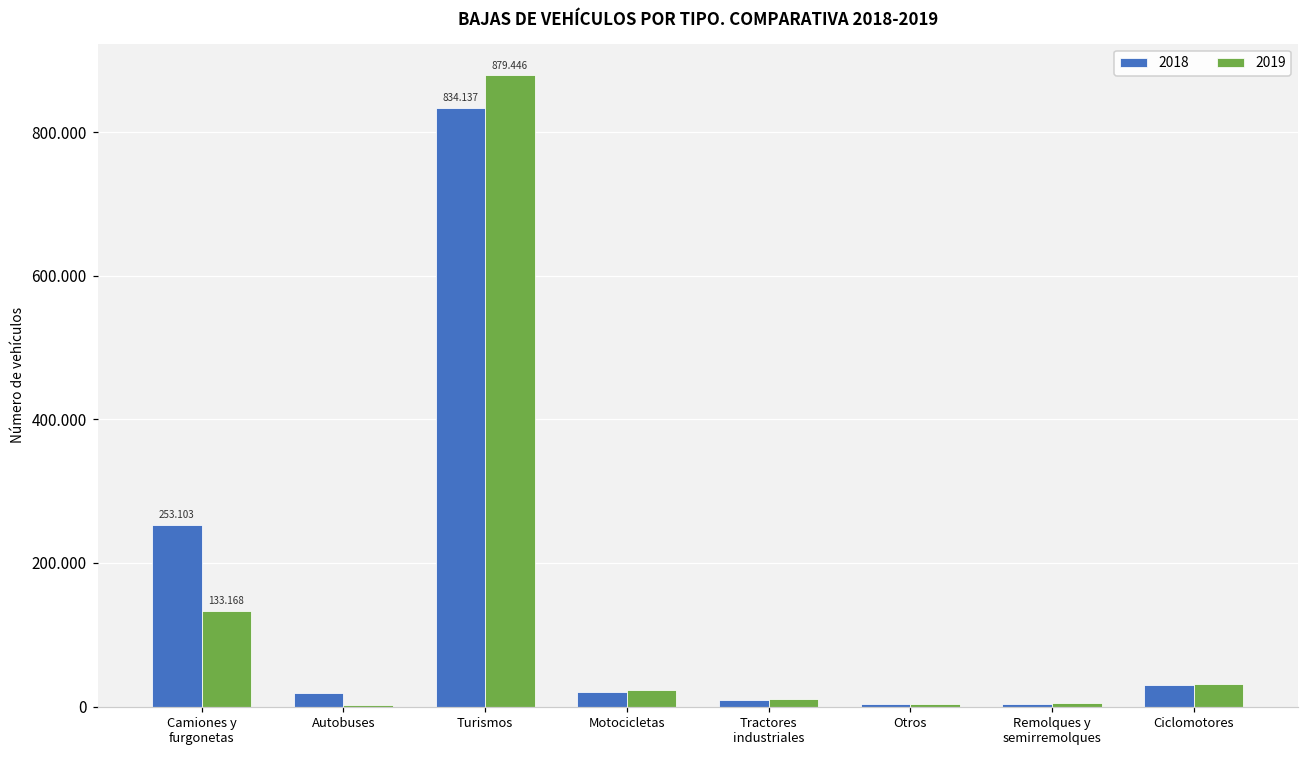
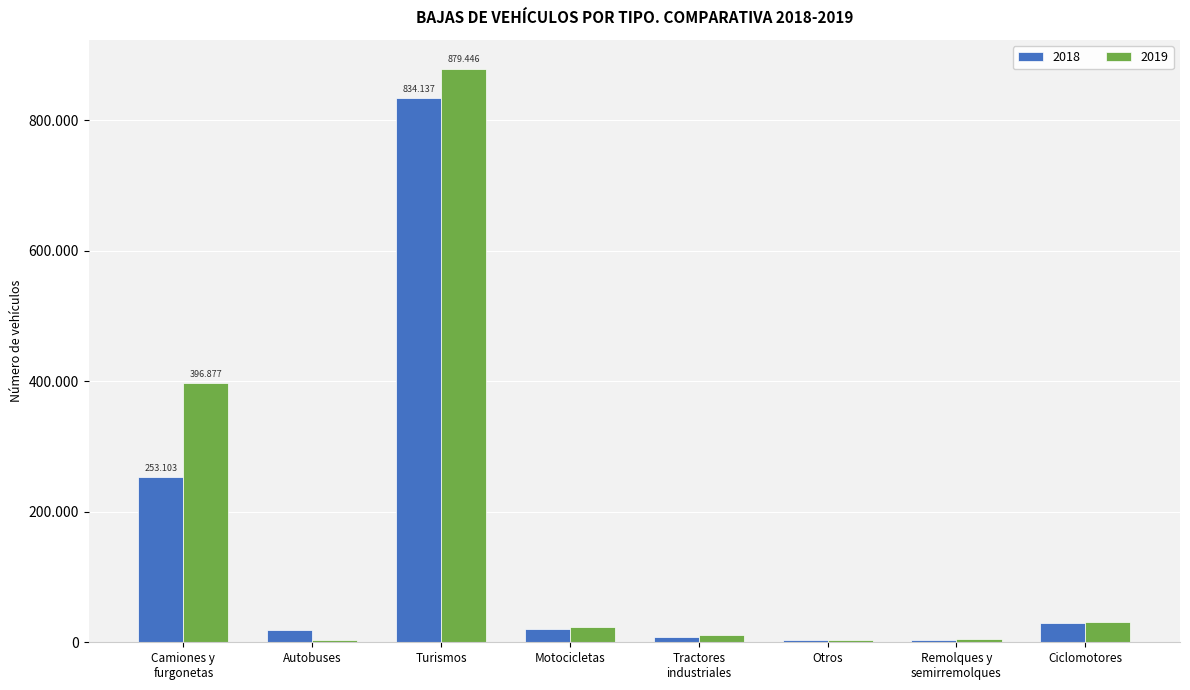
2019, Camiones y furgonetas: 133.168 -> 396.877
